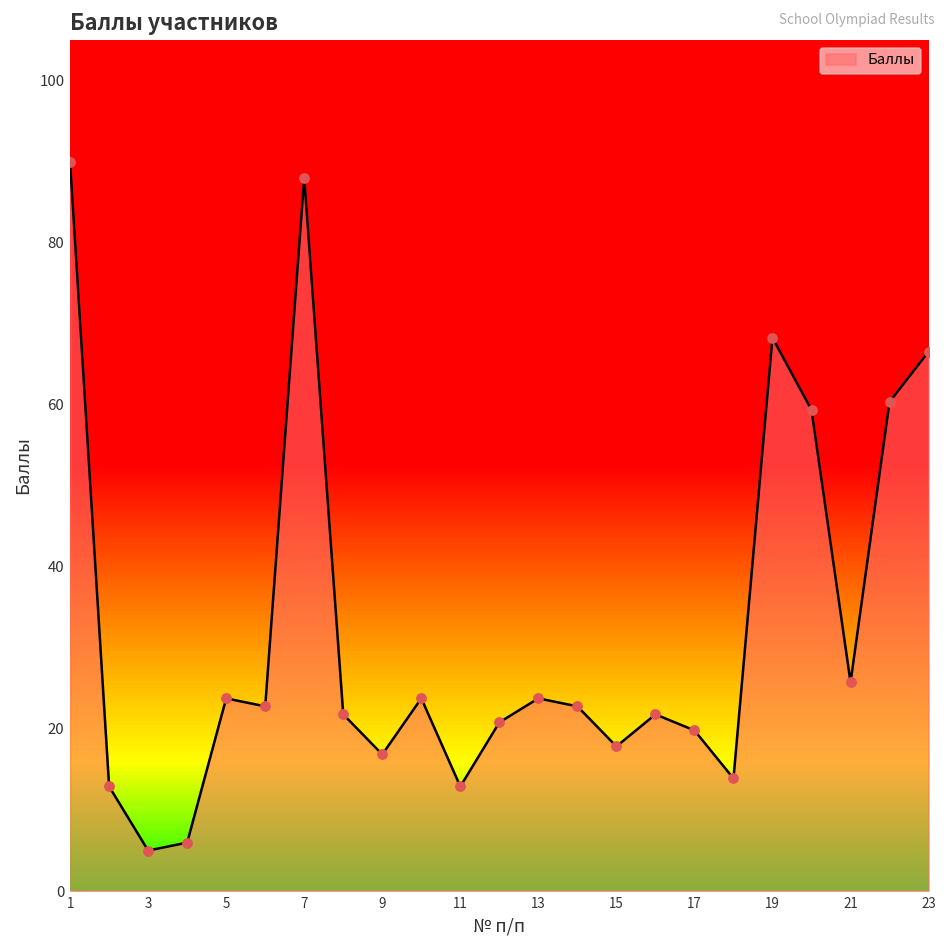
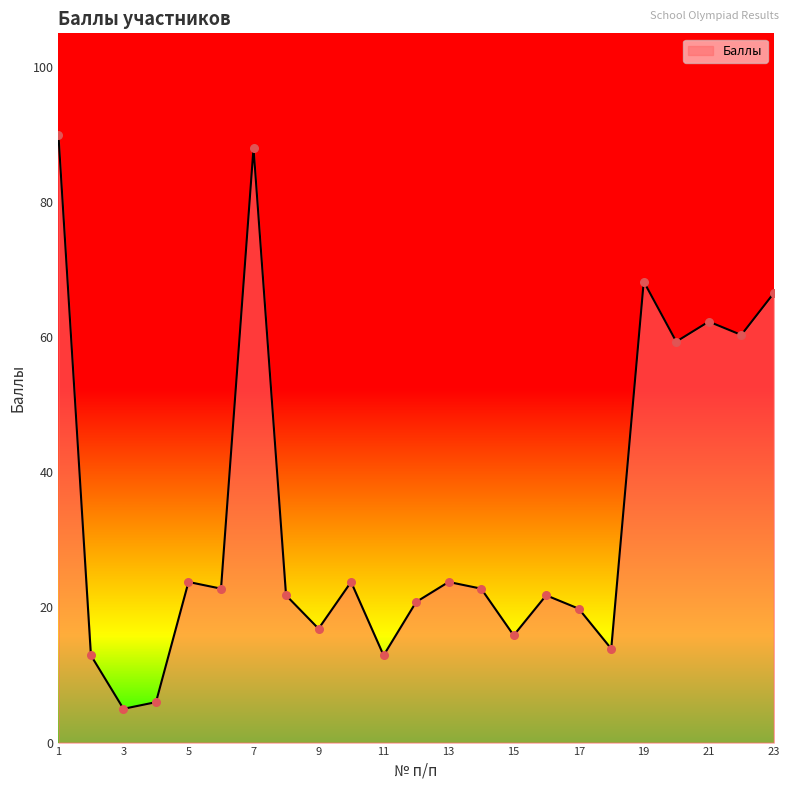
15: 18 -> 16
21: 26 -> 62
